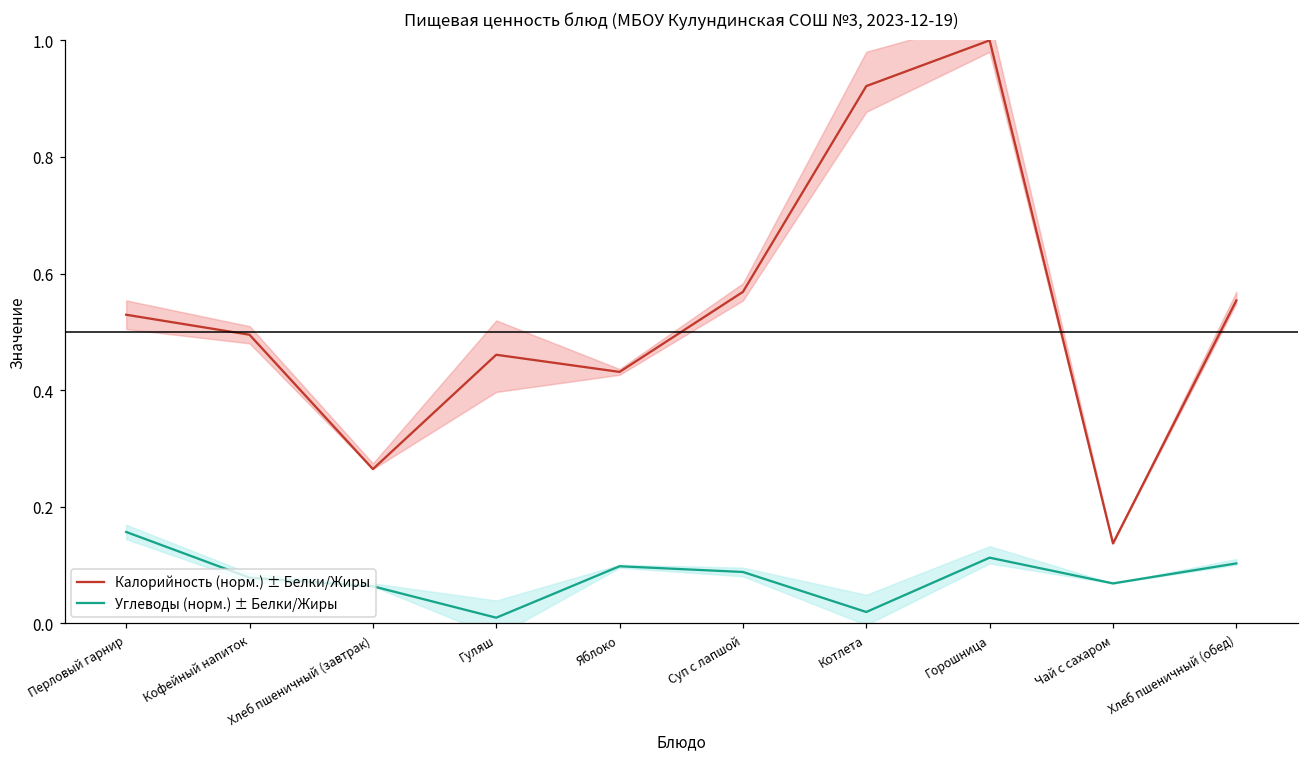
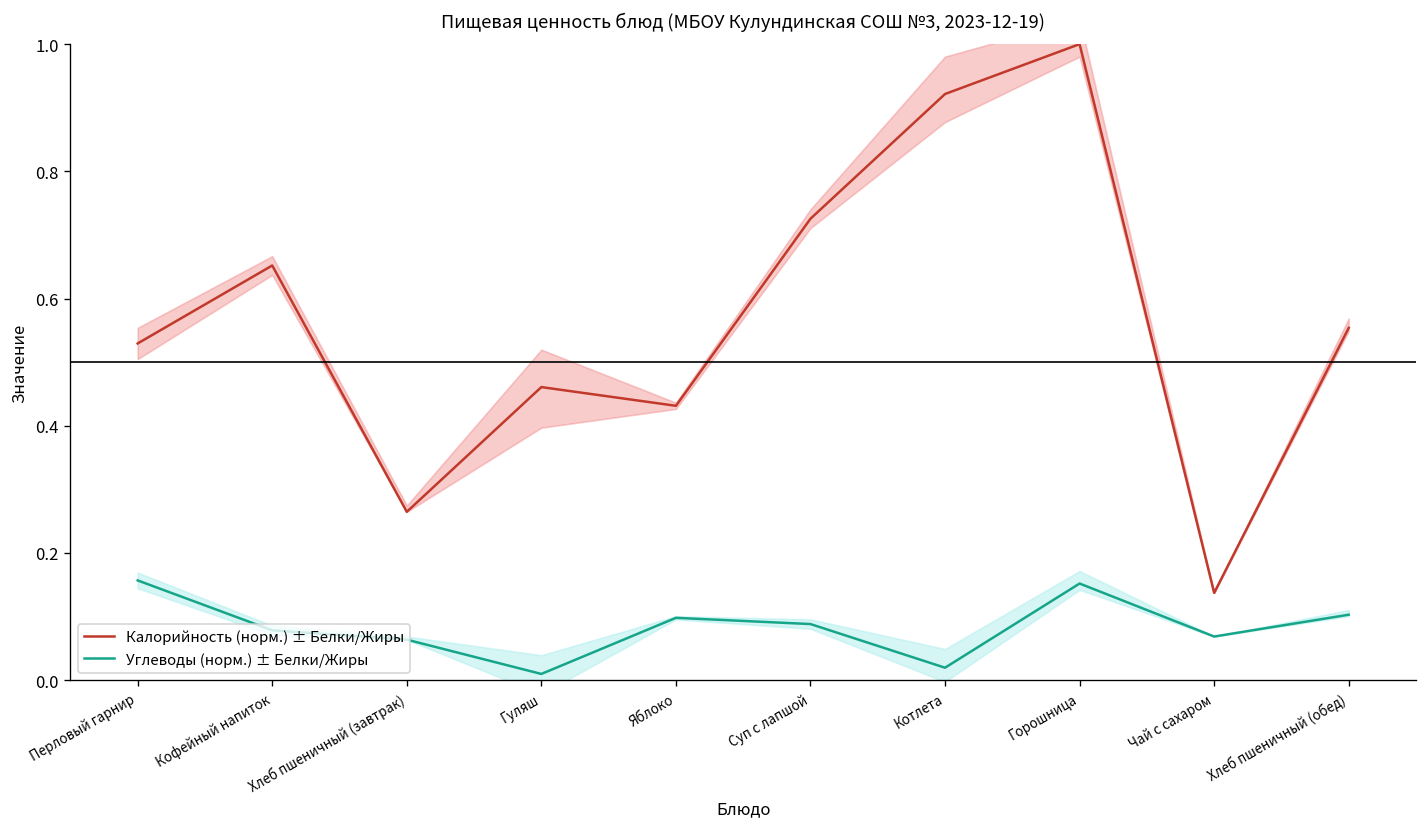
Калорийность (норм.) ± Белки/Жиры, Кофейный напиток: 0.50 -> 0.65
Калорийность (норм.) ± Белки/Жиры, Суп с лапшой: 0.57 -> 0.73
Углеводы (норм.) ± Белки/Жиры, Горошница: 0.11 -> 0.15
